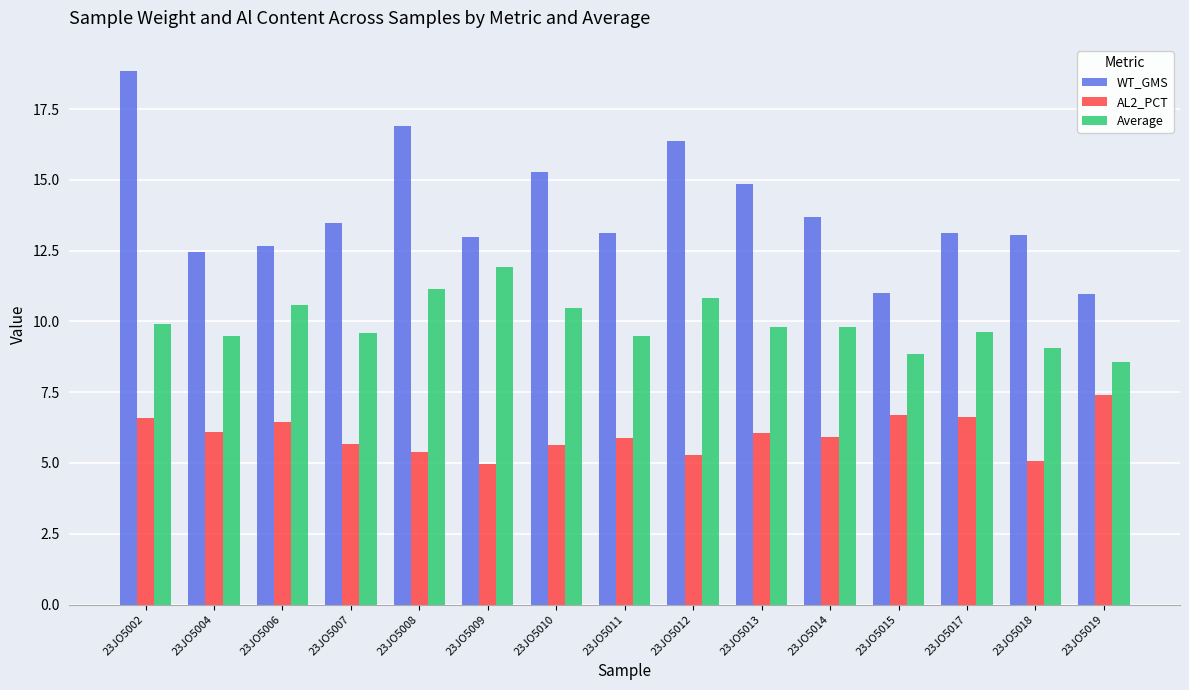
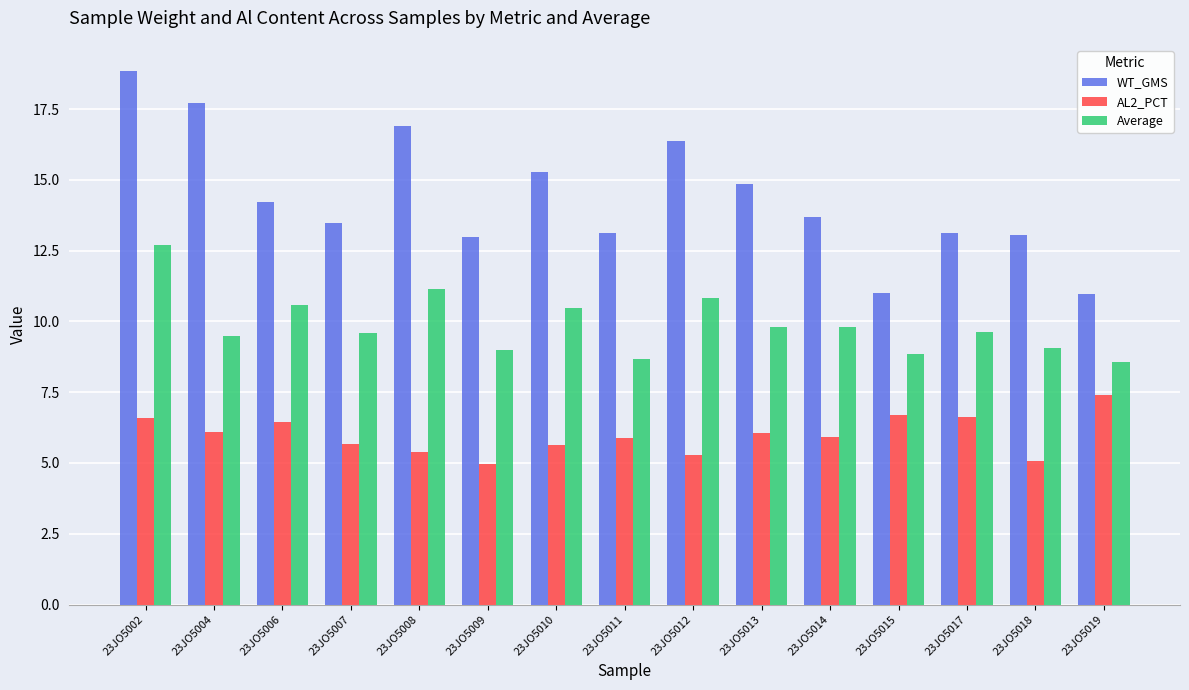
Average, 23JO5002: 9.9 -> 12.7
WT_GMS, 23JO5004: 12.4 -> 17.7
WT_GMS, 23JO5006: 12.7 -> 14.2
Average, 23JO5009: 11.9 -> 9.0
Average, 23JO5011: 9.5 -> 8.7
